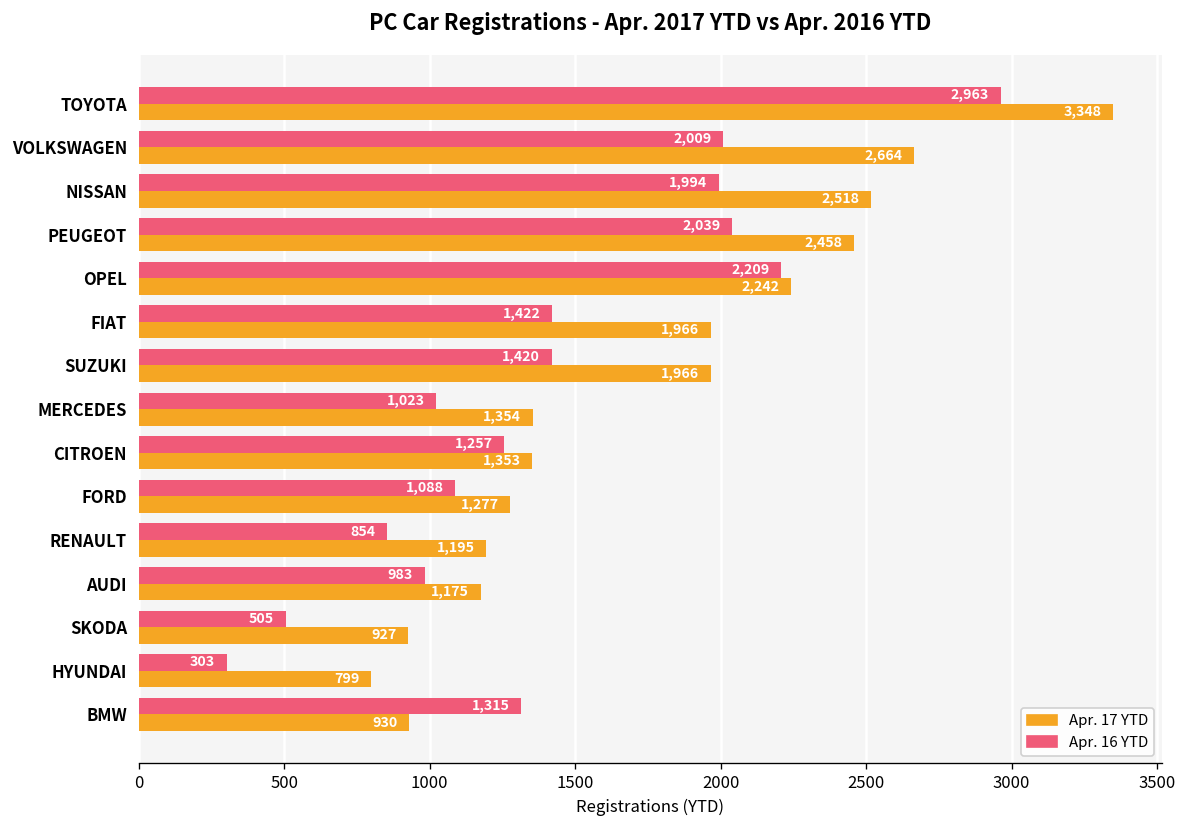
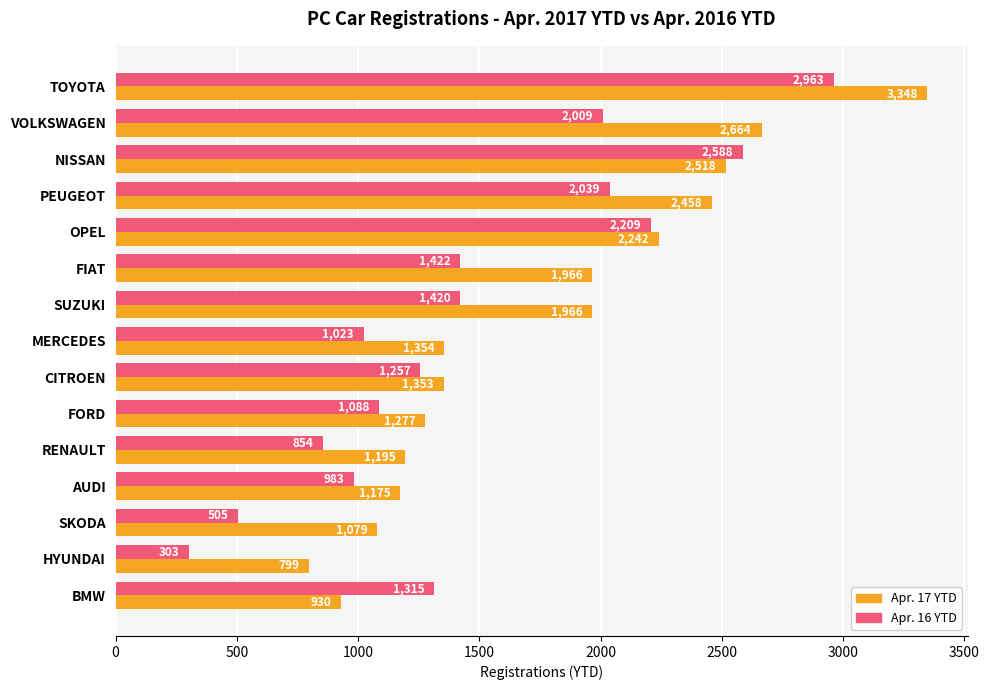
Apr. 16 YTD, NISSAN: 1,994 -> 2,588
Apr. 17 YTD, SKODA: 927 -> 1,079
